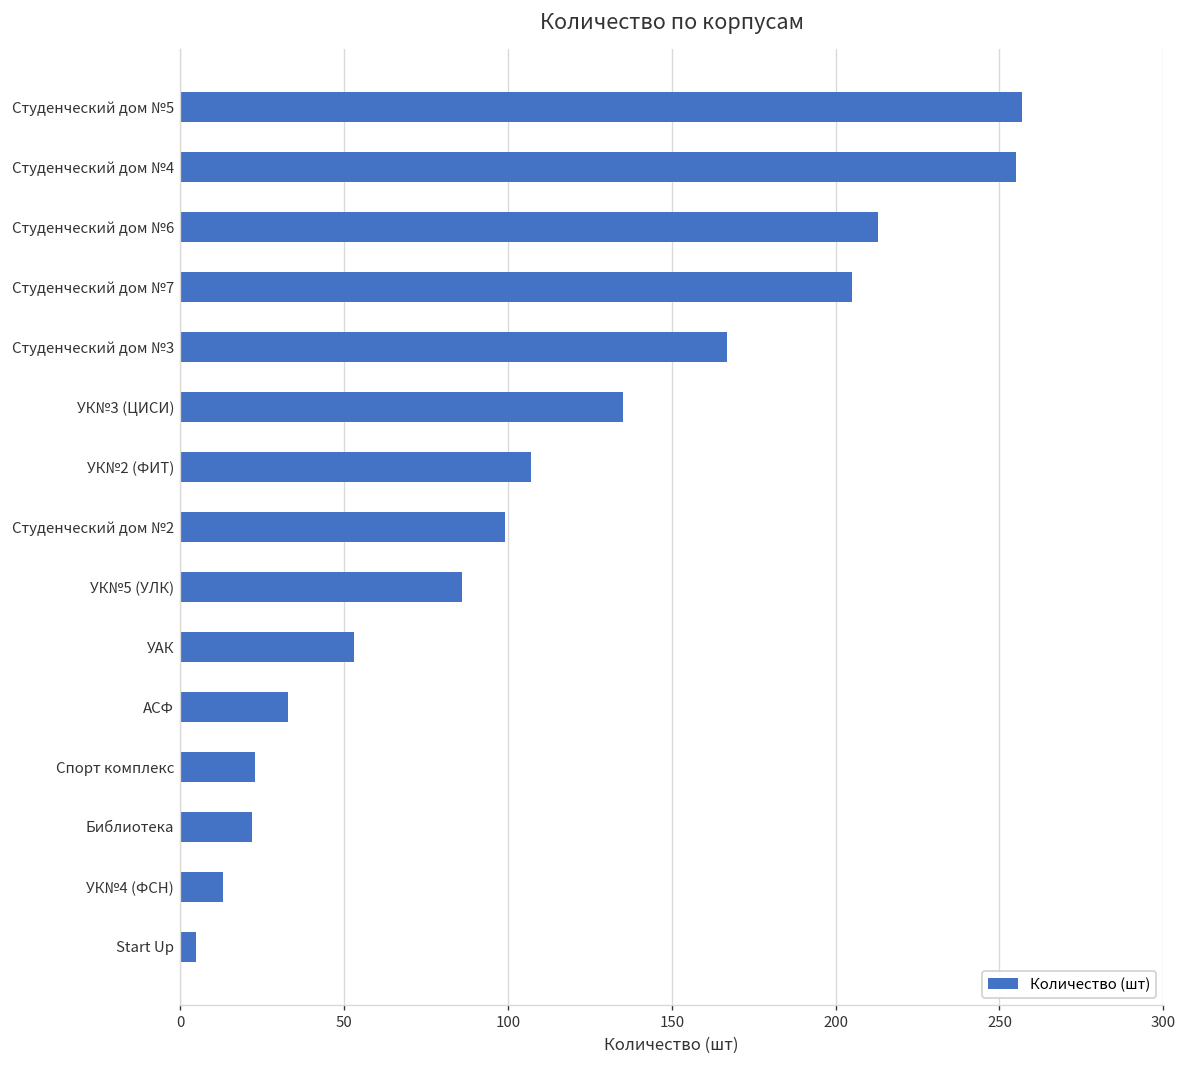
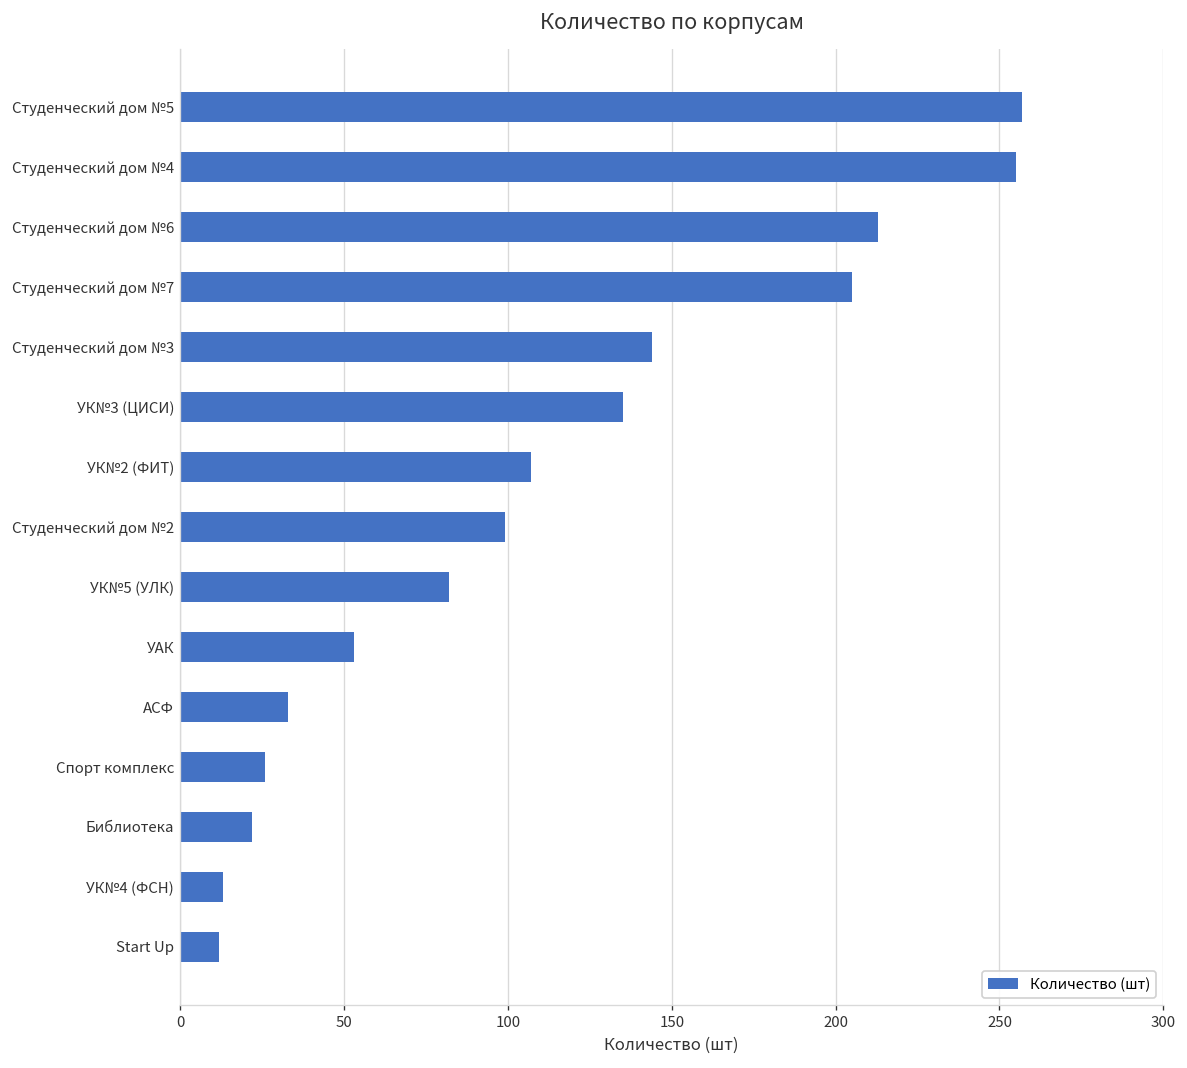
Студенческий дом №3: 167 -> 144
УК№5 (УЛК): 86 -> 82
Спорт комплекс: 23 -> 26
Start Up: 5 -> 12
